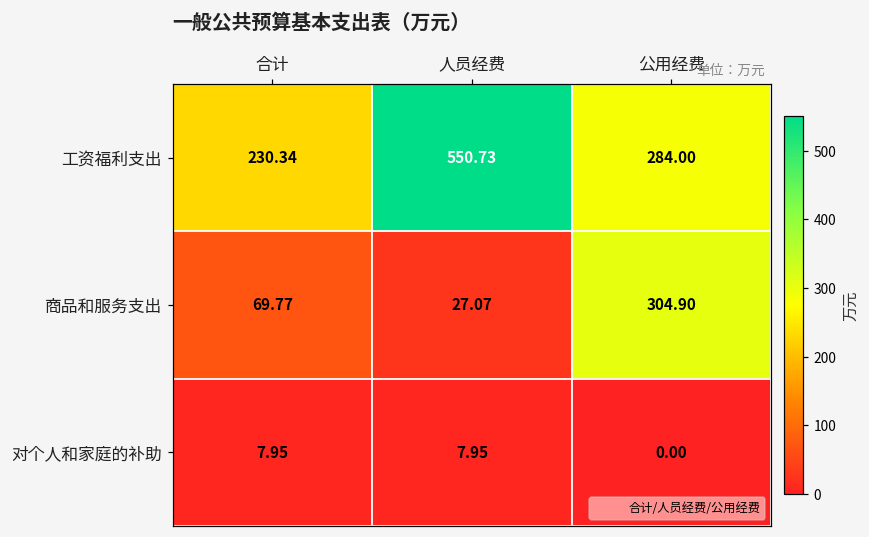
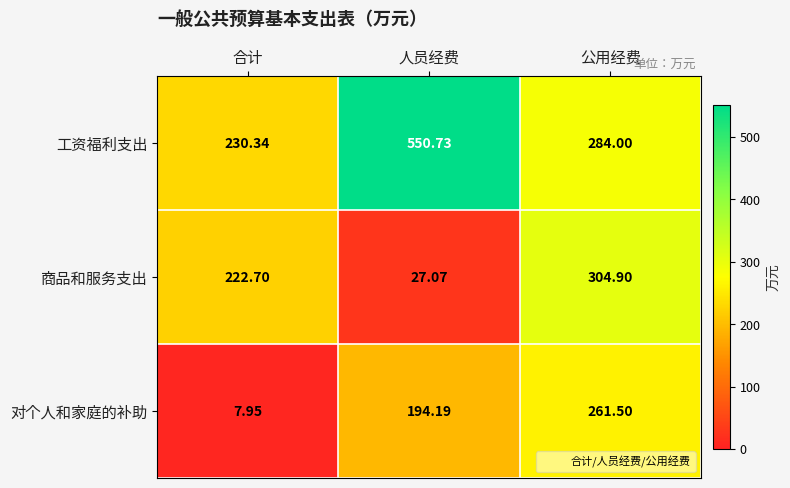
商品和服务支出, 合计: 69.77 -> 222.70
对个人和家庭的补助, 人员经费: 7.95 -> 194.19
对个人和家庭的补助, 公用经费: 0.00 -> 261.50
